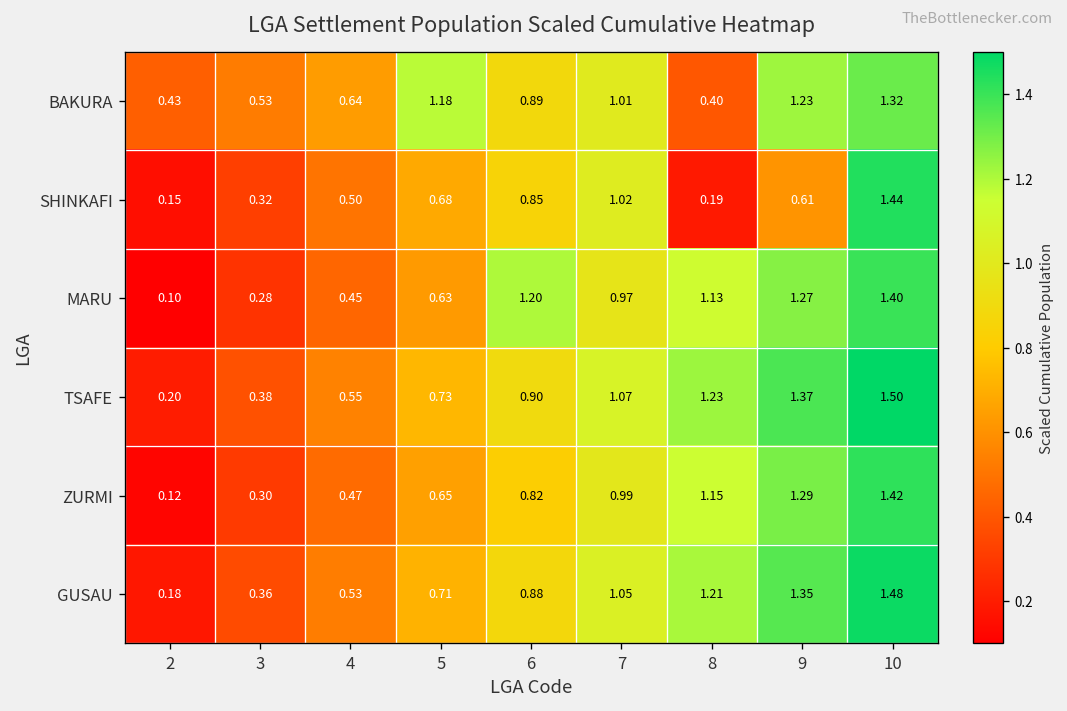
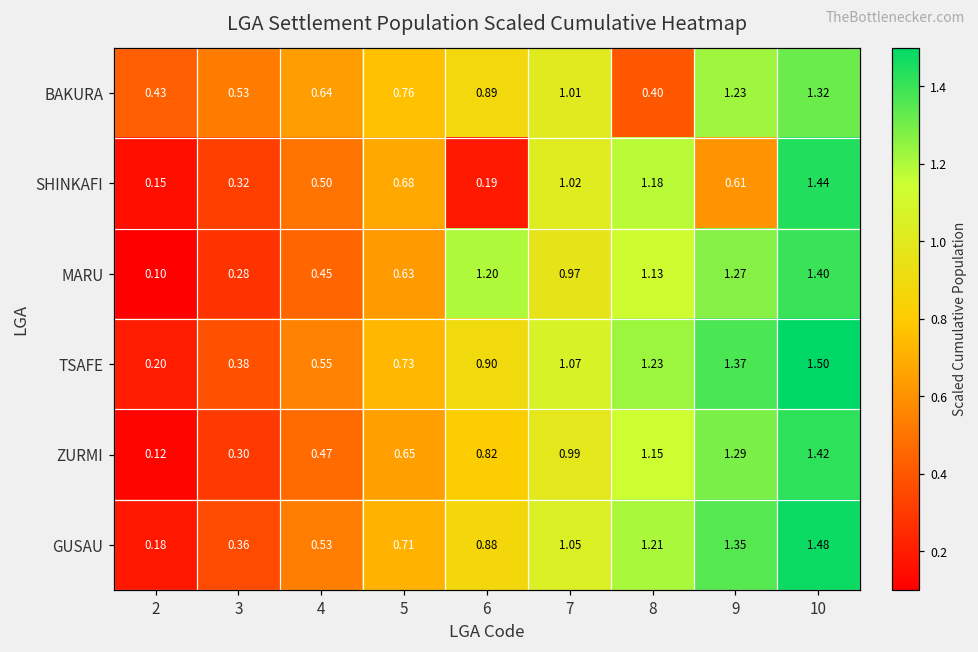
BAKURA, 5: 1.18 -> 0.76
SHINKAFI, 6: 0.85 -> 0.19
SHINKAFI, 8: 0.19 -> 1.18
